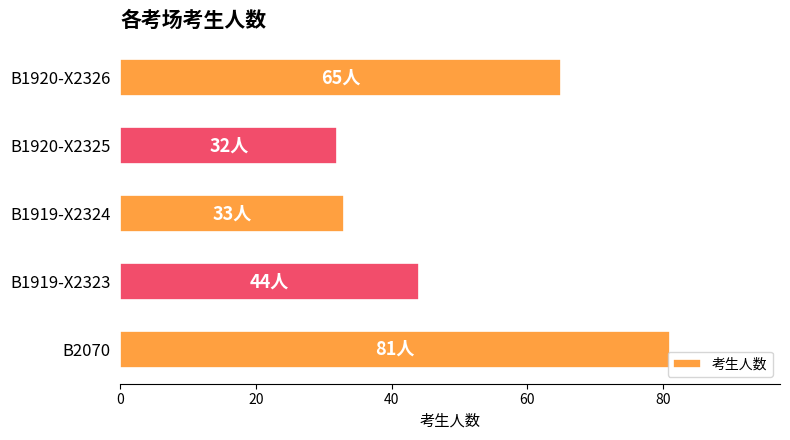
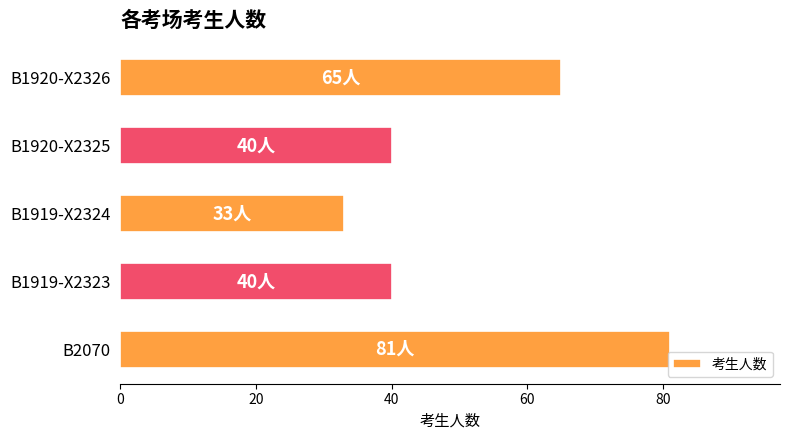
B1920-X2325: 32人 -> 40人
B1919-X2323: 44人 -> 40人
